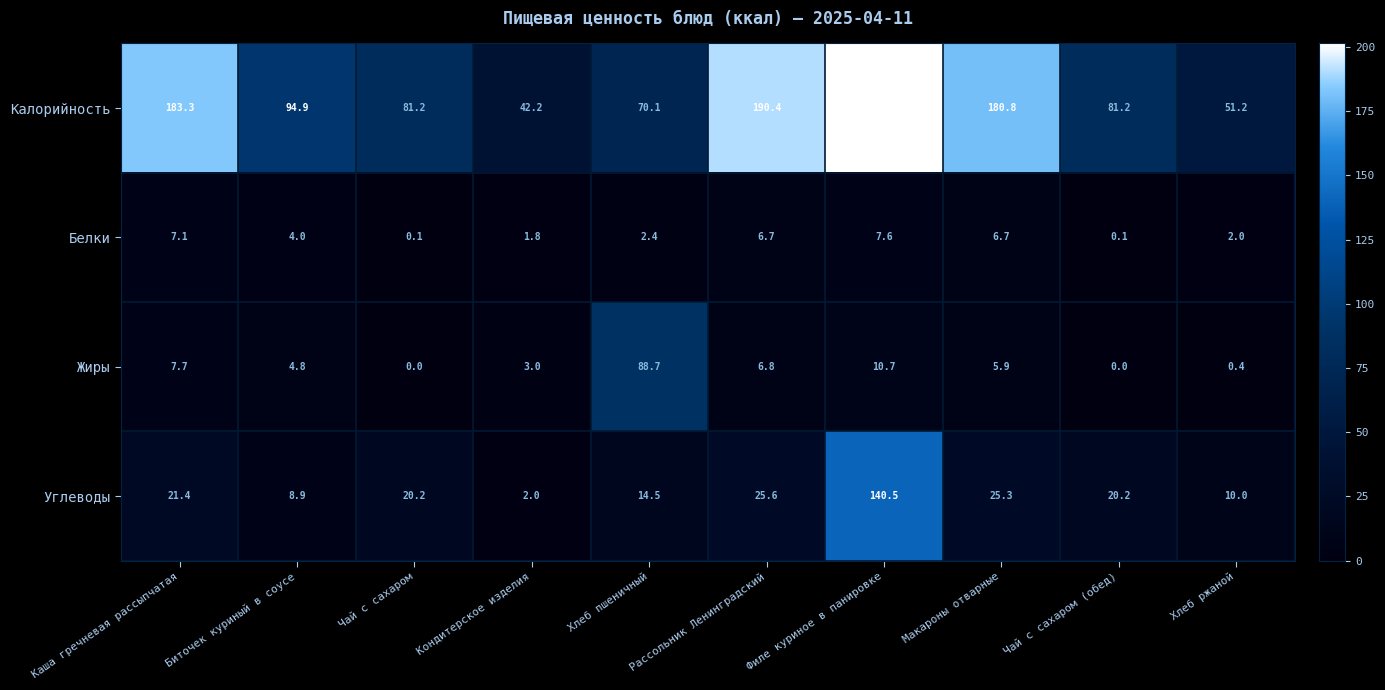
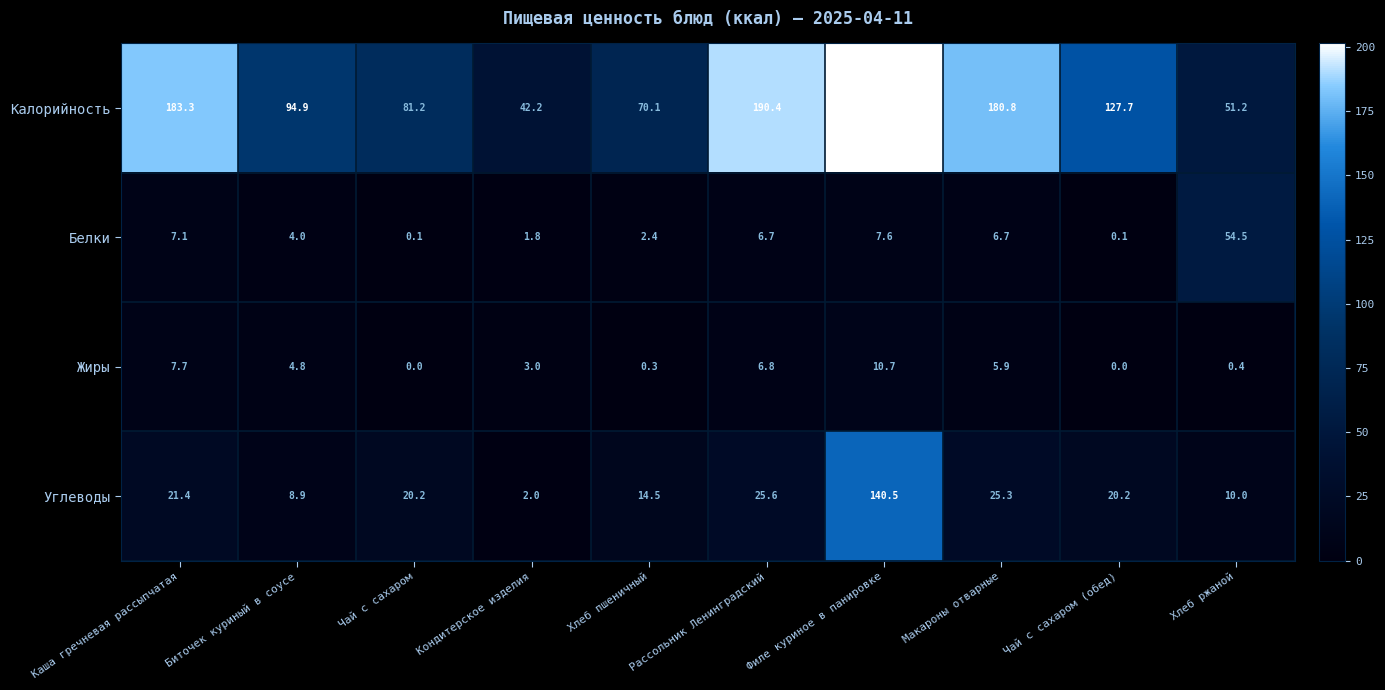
Калорийность, Чай с сахаром (обед): 81.2 -> 127.7
Белки, Хлеб ржаной: 2.0 -> 54.5
Жиры, Хлеб пшеничный: 88.7 -> 0.3
